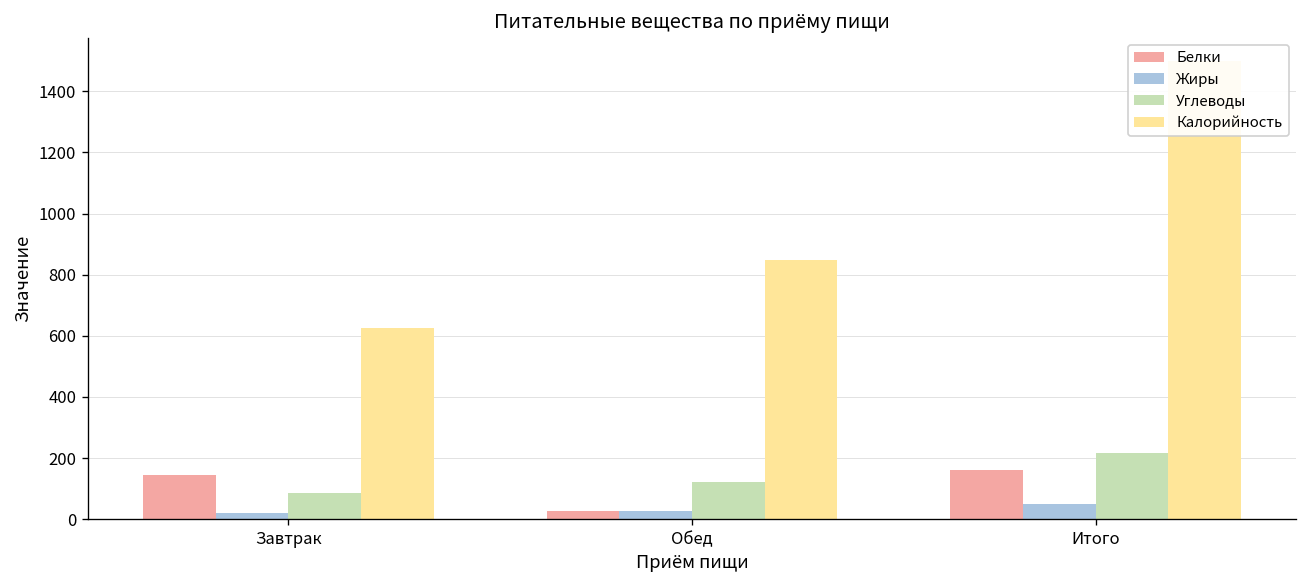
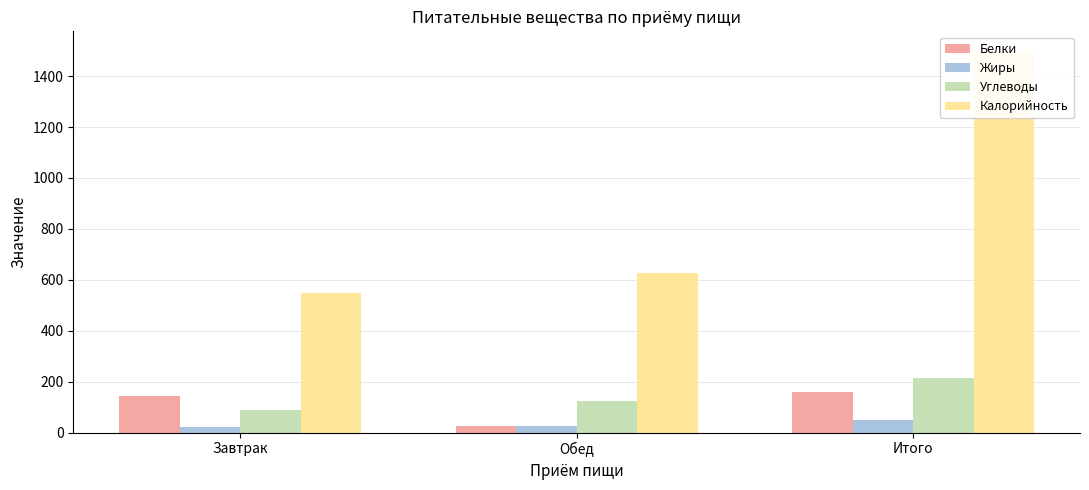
Калорийность, Завтрак: 630 -> 550
Калорийность, Обед: 850 -> 630
